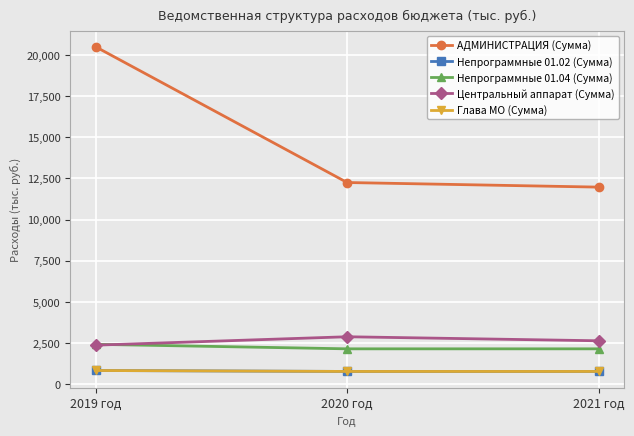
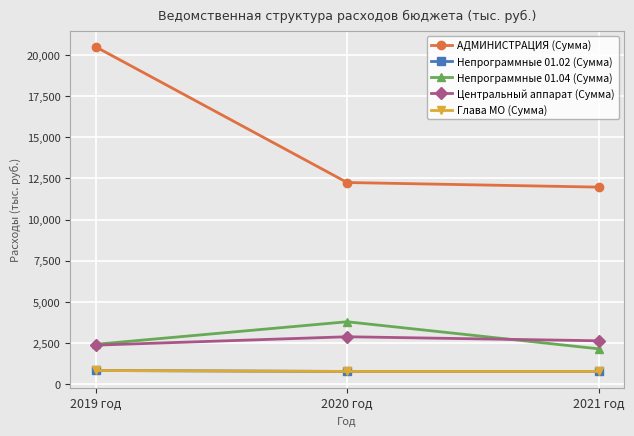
Непрограммные 01.04 (Сумма), 2020 год: 2,200 -> 3,800
